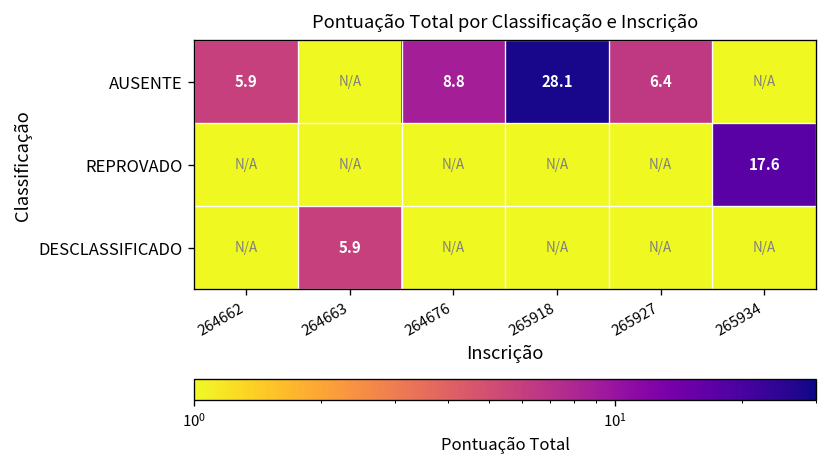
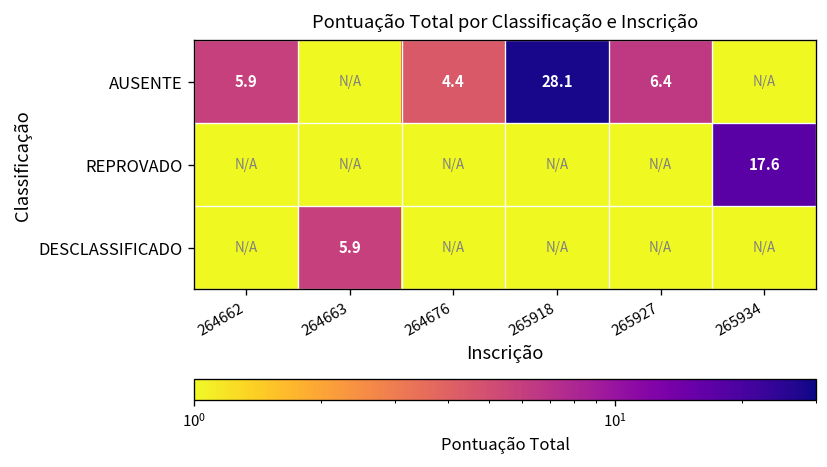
AUSENTE, 264676: 8.8 -> 4.4
